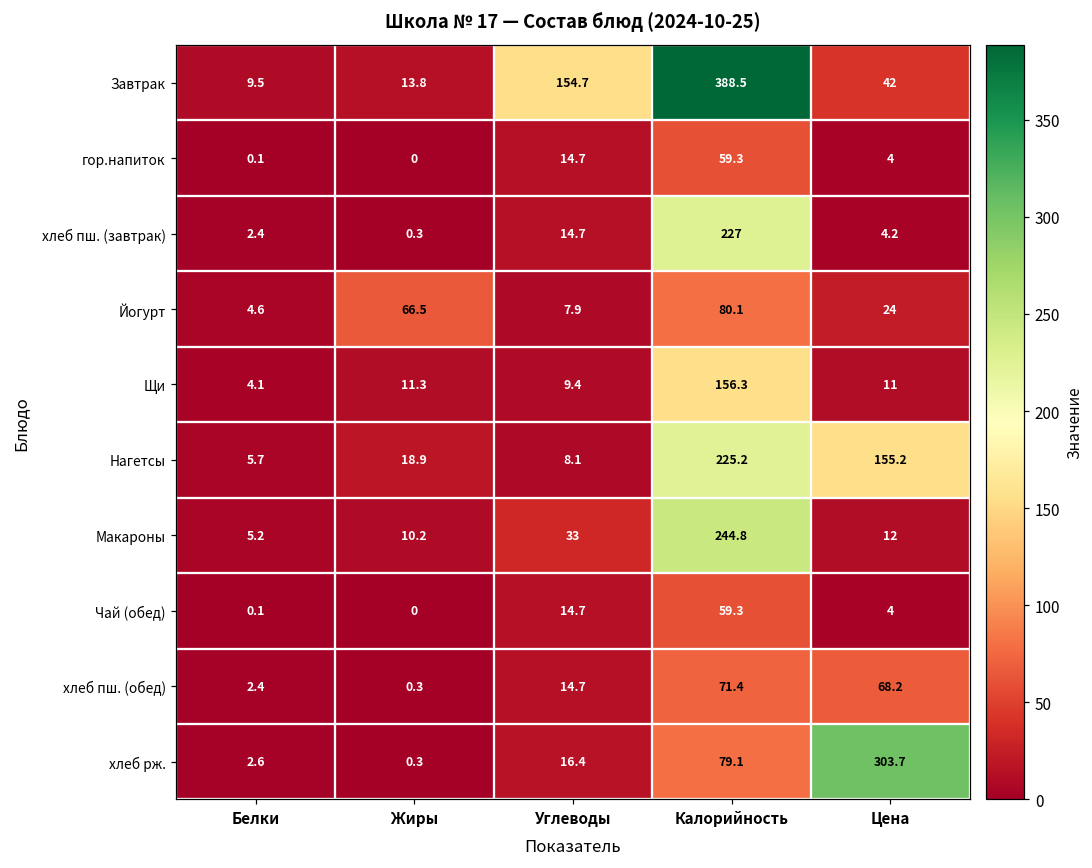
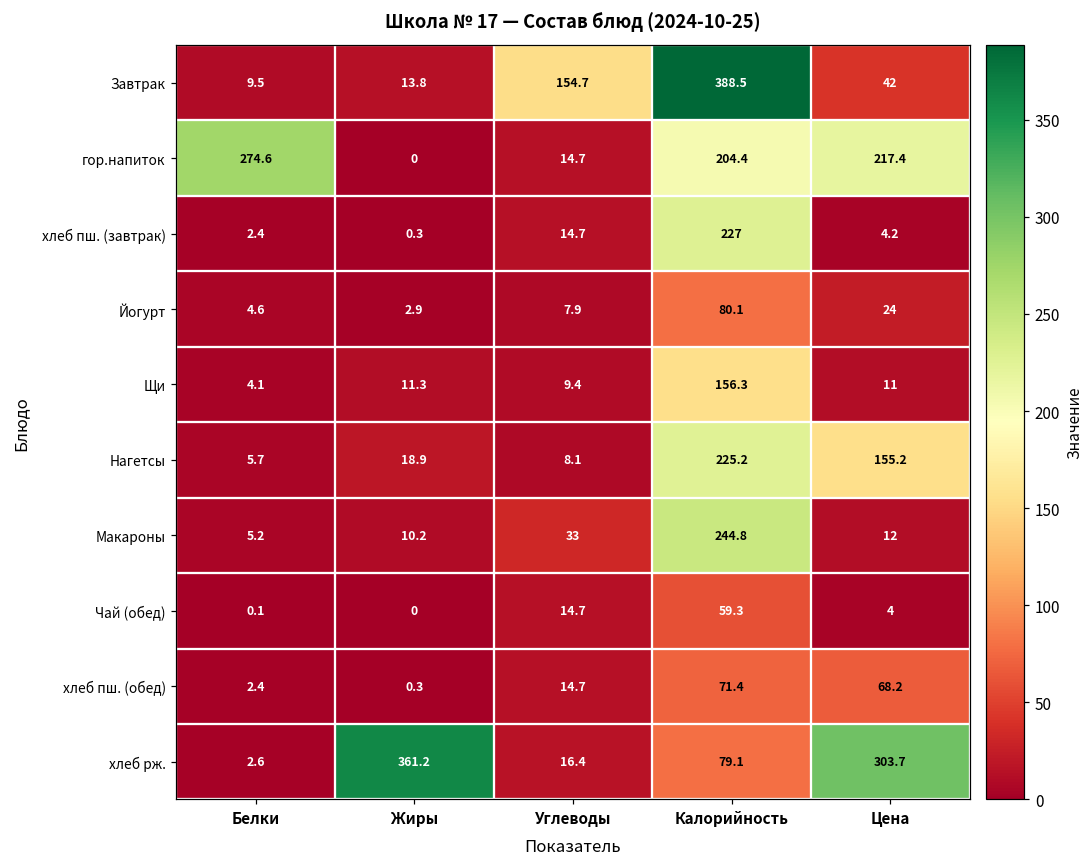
гор.напиток, Белки: 0.1 -> 274.6
гор.напиток, Калорийность: 59.3 -> 204.4
гор.напиток, Цена: 4 -> 217.4
Йогурт, Жиры: 66.5 -> 2.9
хлеб рж., Жиры: 0.3 -> 361.2
